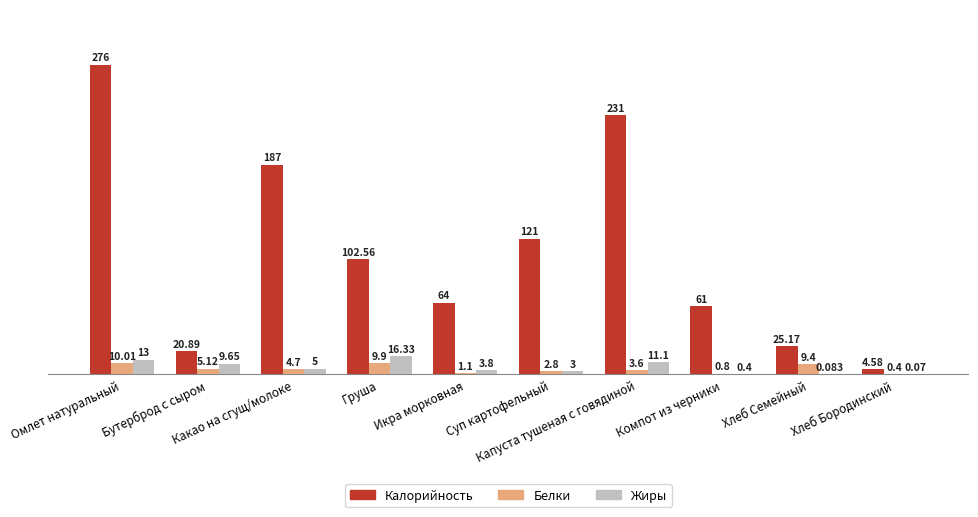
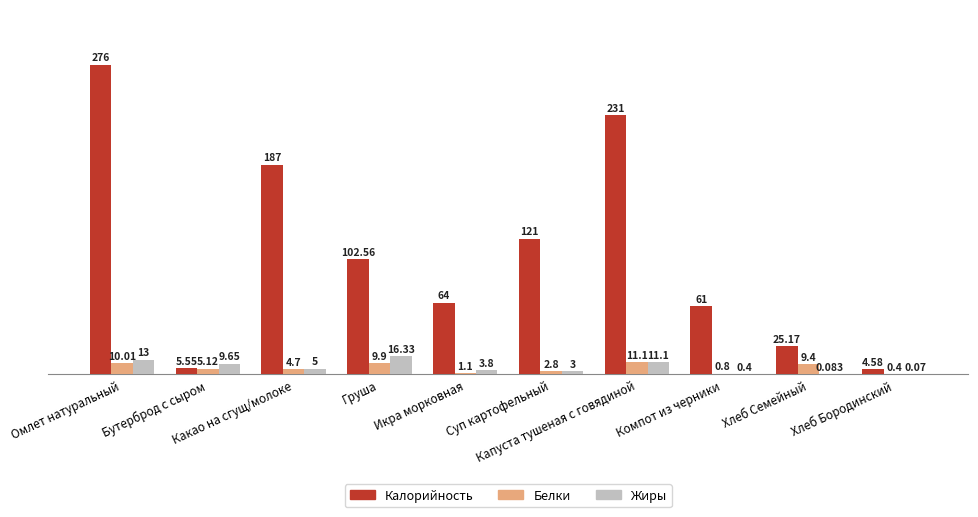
Калорийность, Бутерброд с сыром: 20.89 -> 5.55
Белки, Капуста тушеная с говядиной: 3.6 -> 11.1
